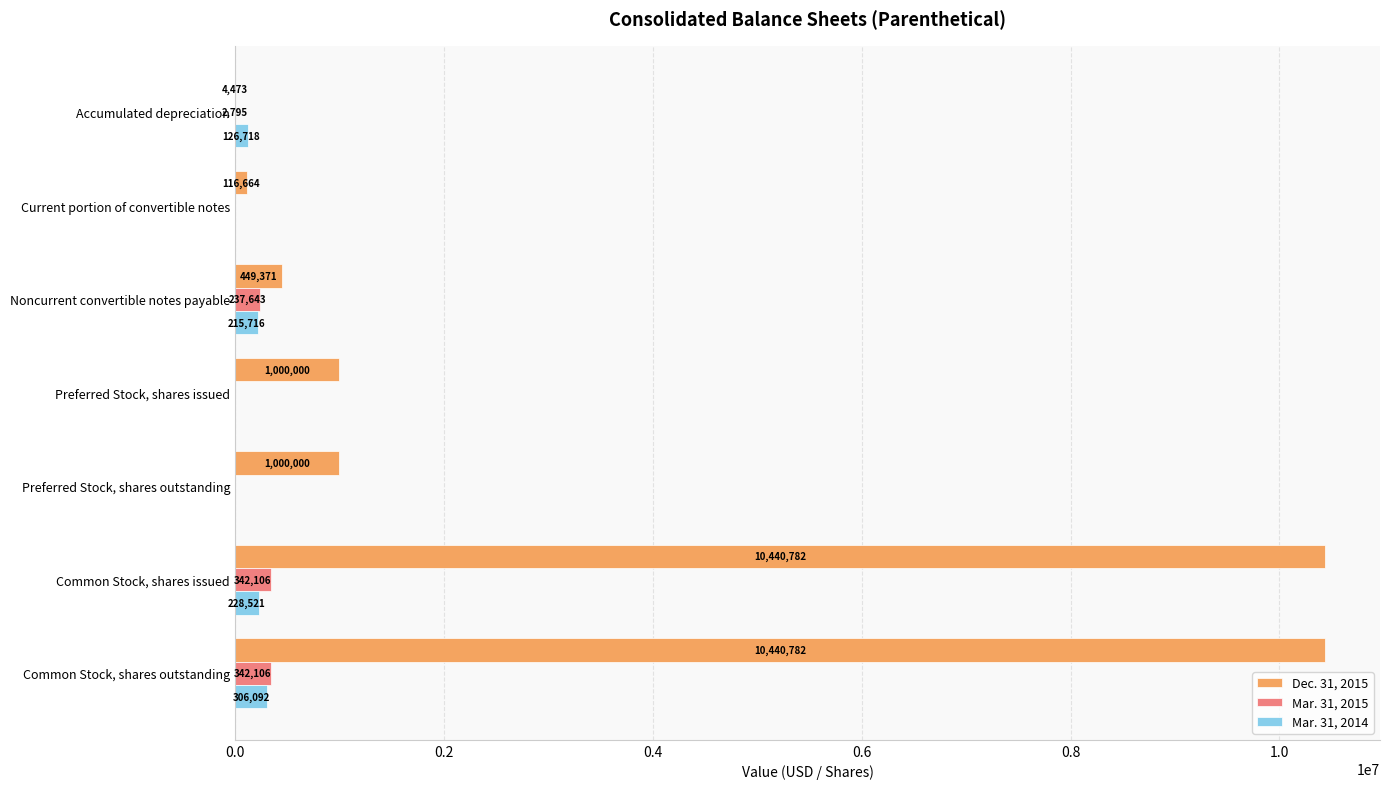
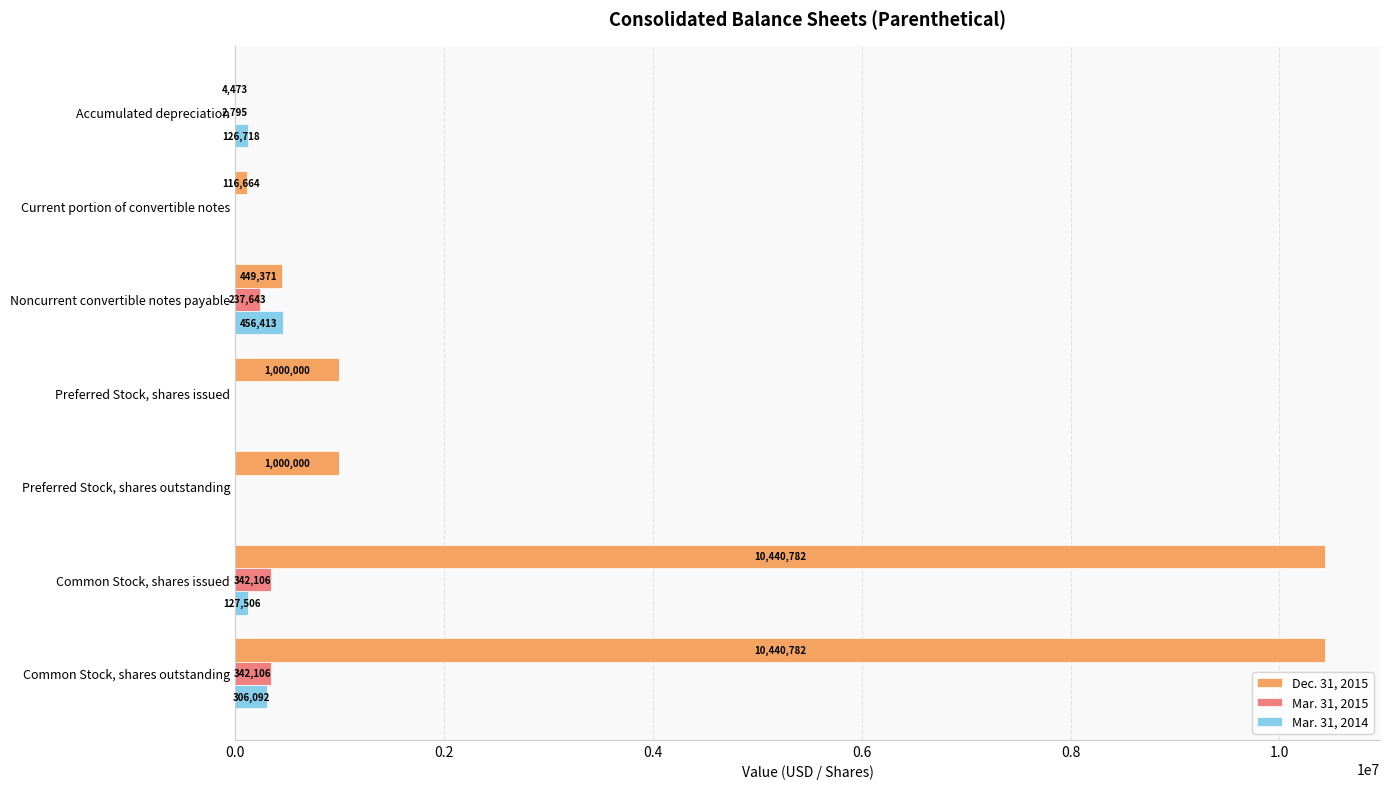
Mar. 31, 2014, Noncurrent convertible notes payable: 215,716 -> 456,413
Mar. 31, 2014, Common Stock, shares issued: 228,521 -> 127,506
